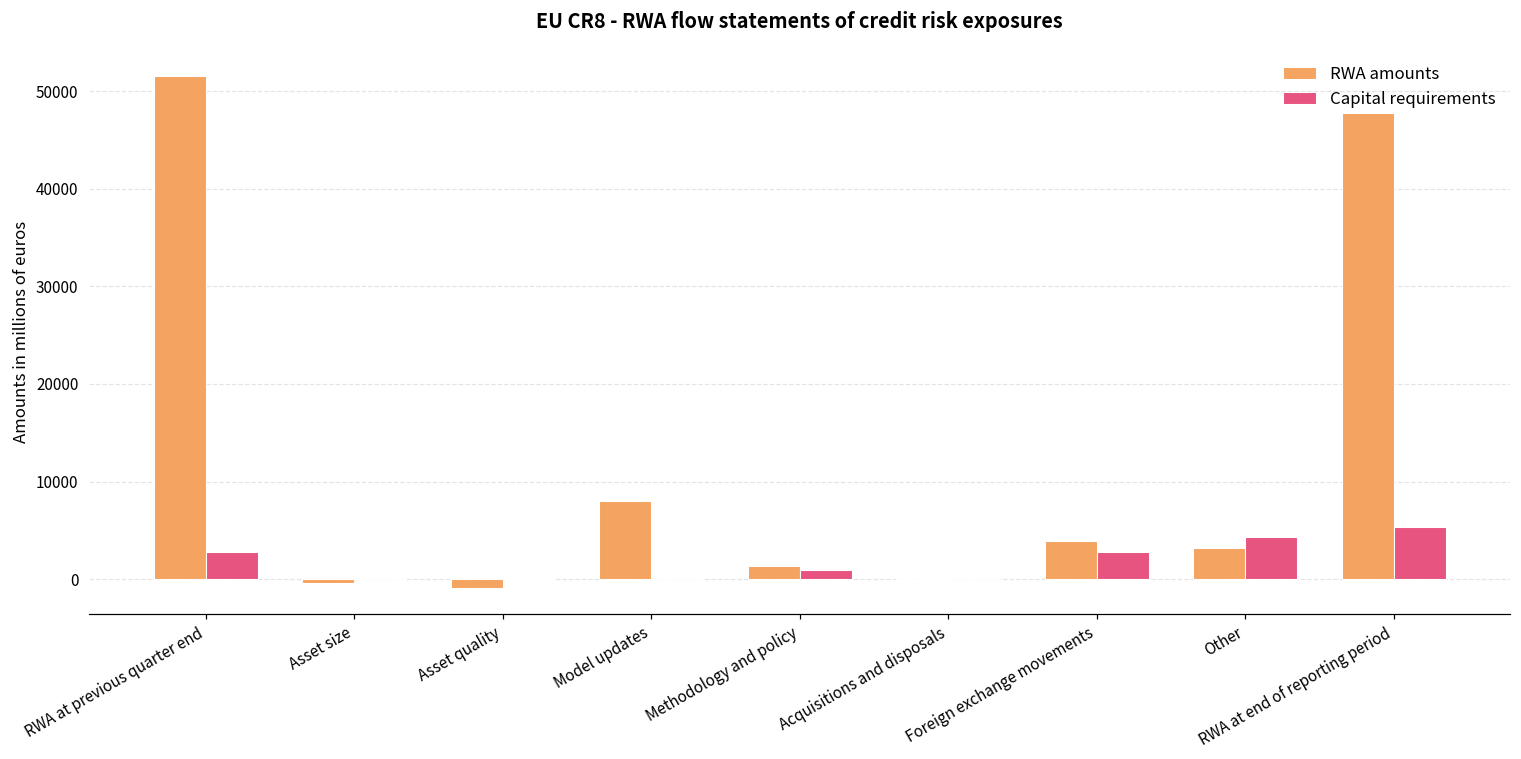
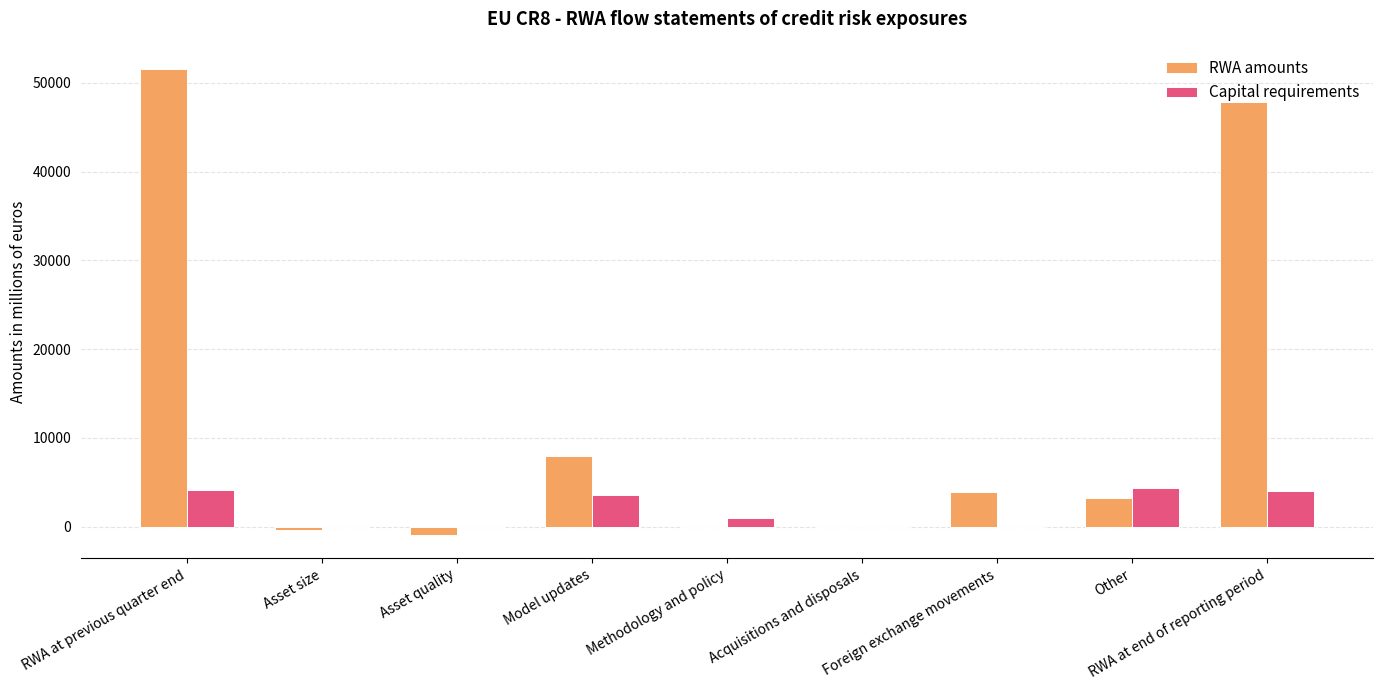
Capital requirements, RWA at previous quarter end: 3000 -> 4000
Capital requirements, Model updates: 0 -> 4000
RWA amounts, Methodology and policy: 1000 -> 0
Capital requirements, Foreign exchange movements: 3000 -> 0
Capital requirements, RWA at end of reporting period: 5000 -> 4000
